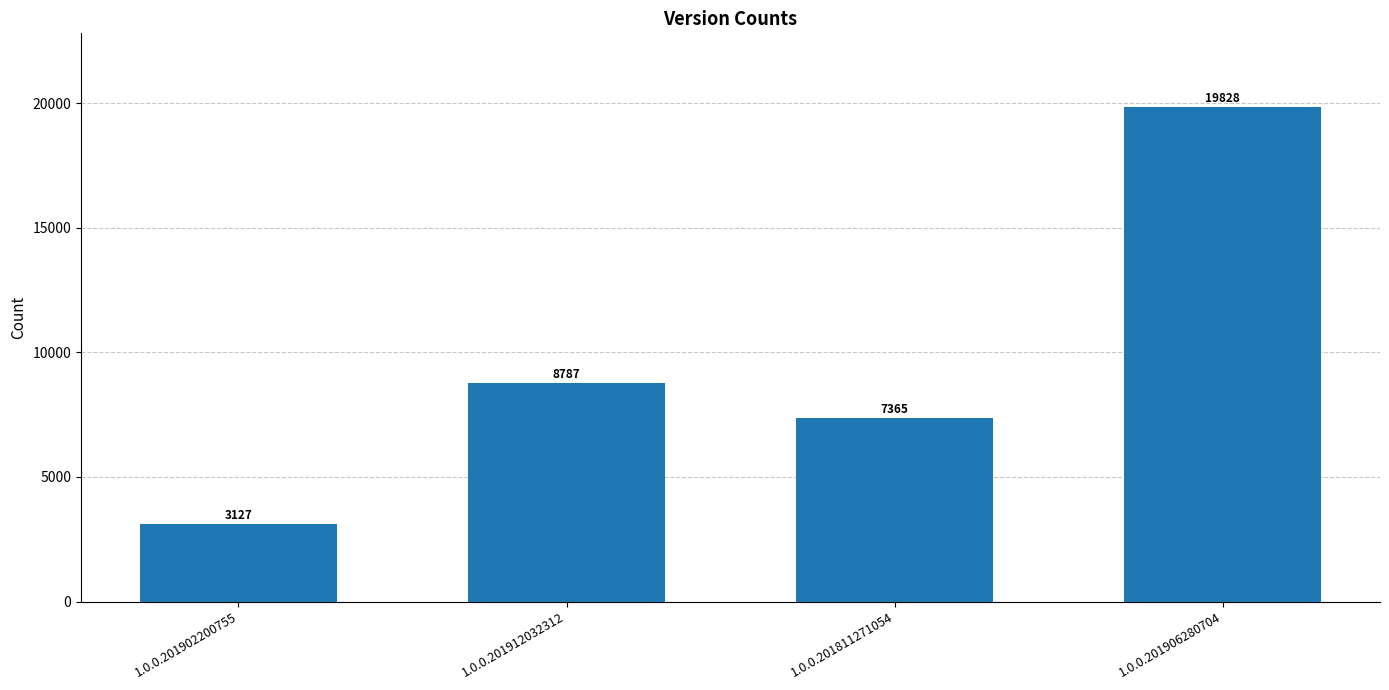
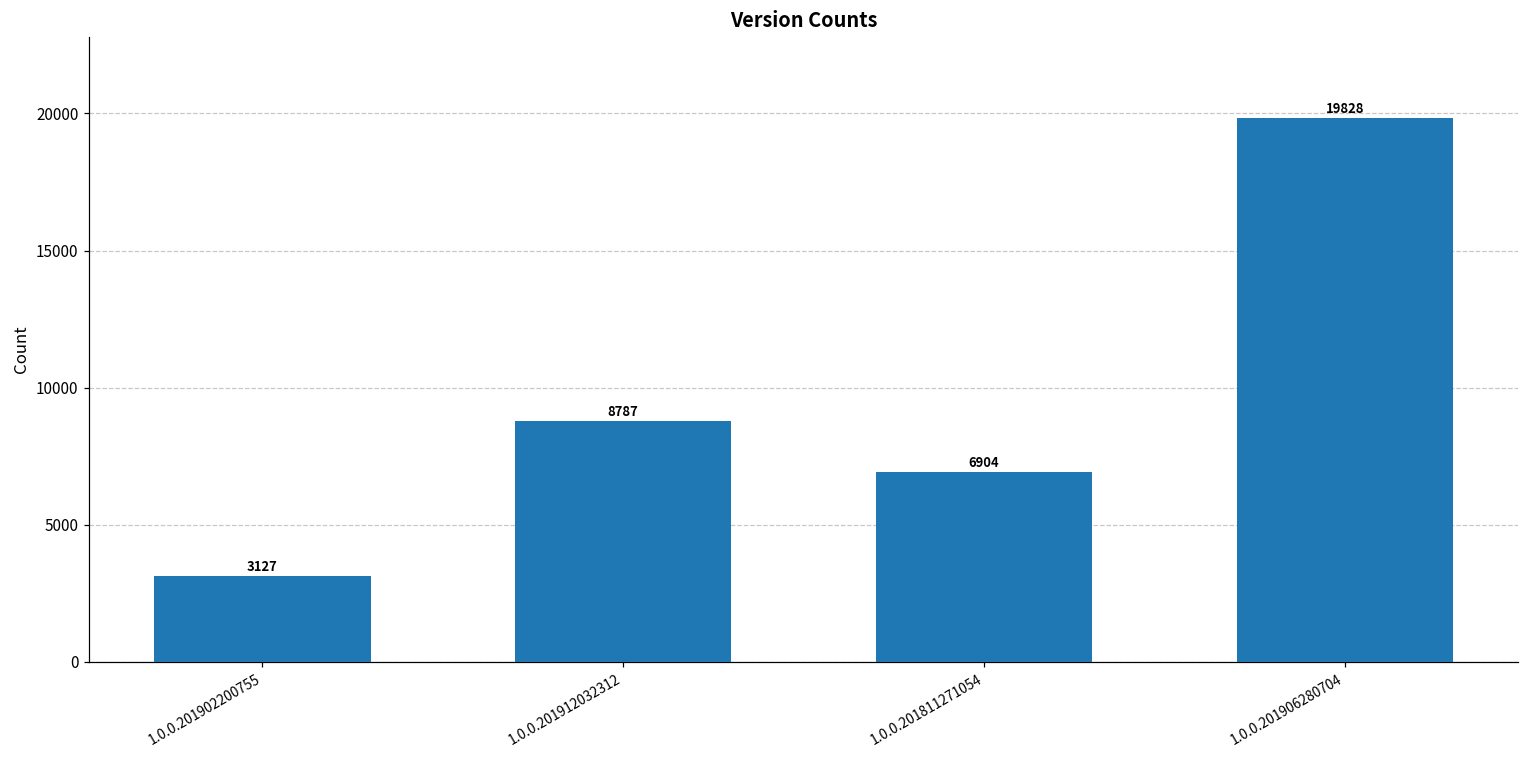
1.0.0.201811271054: 7365 -> 6904
